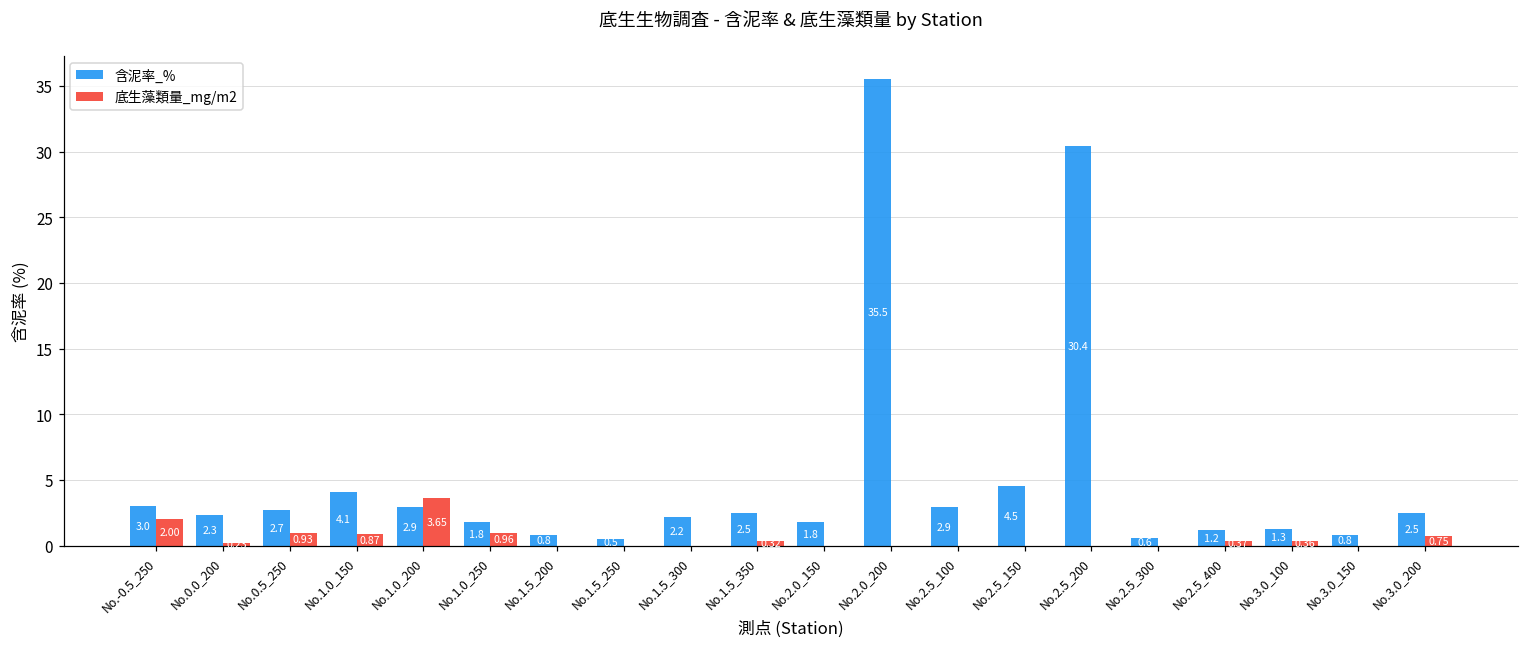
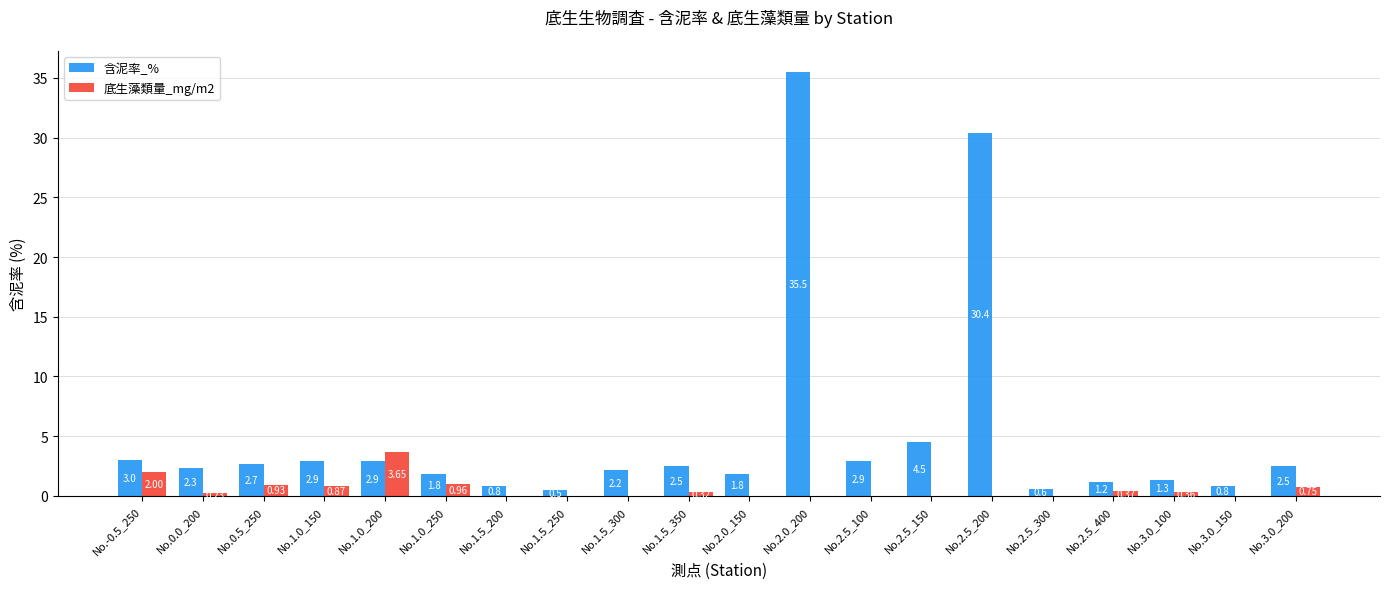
含泥率_%, No.1.0_150: 4.1 -> 2.9
